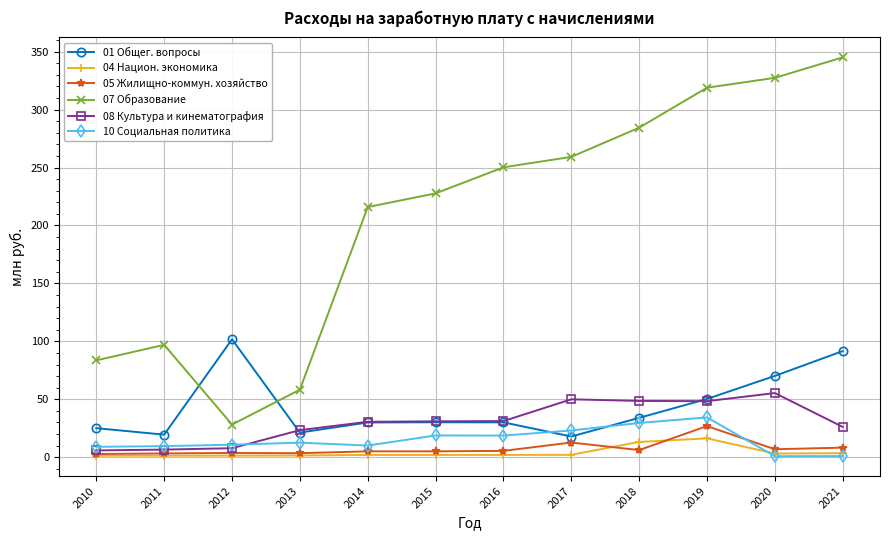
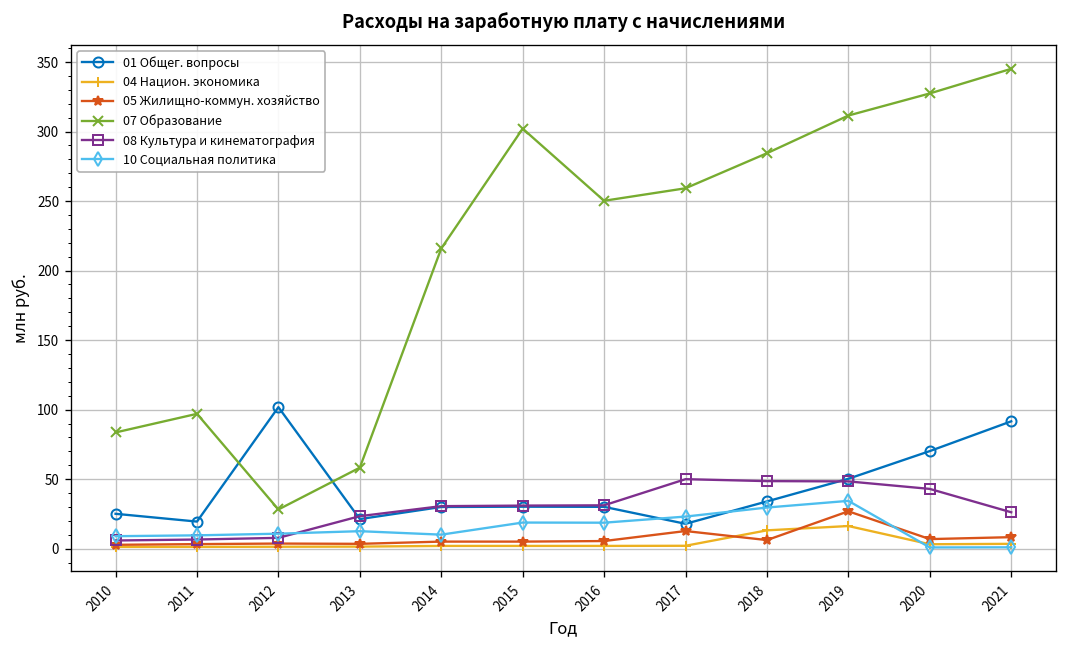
07 Образование, 2015: 228 -> 302
07 Образование, 2019: 319 -> 312
08 Культура и кинематография, 2020: 55 -> 43
